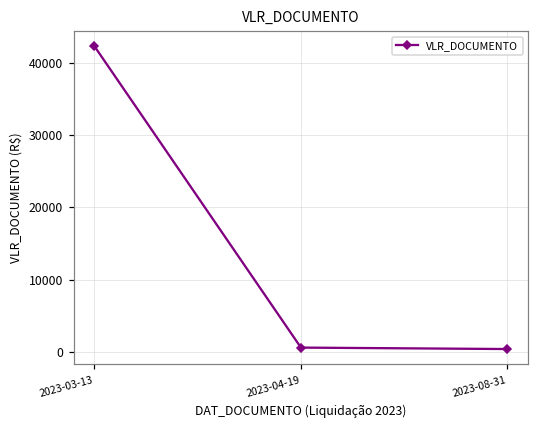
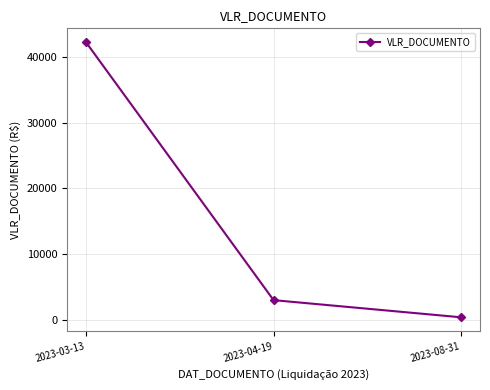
2023-04-19: 1000 -> 3000
